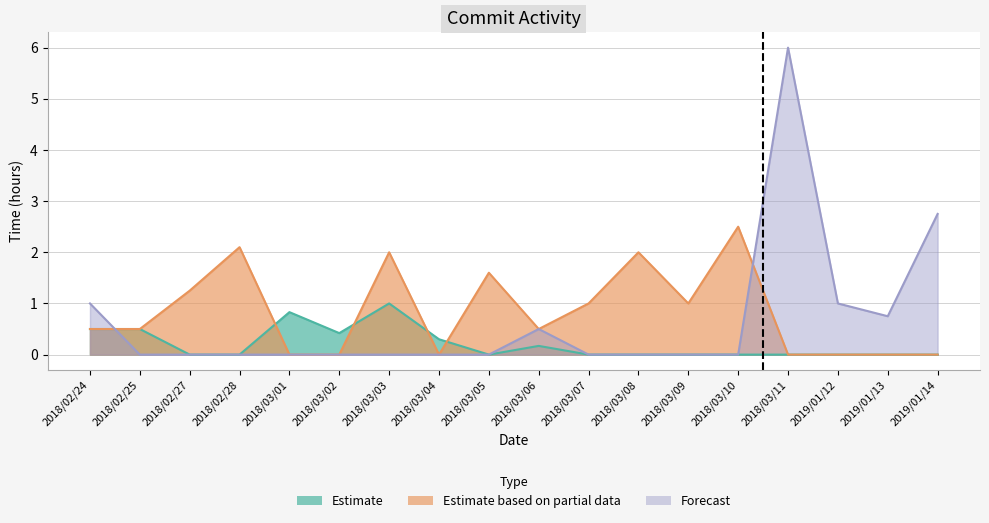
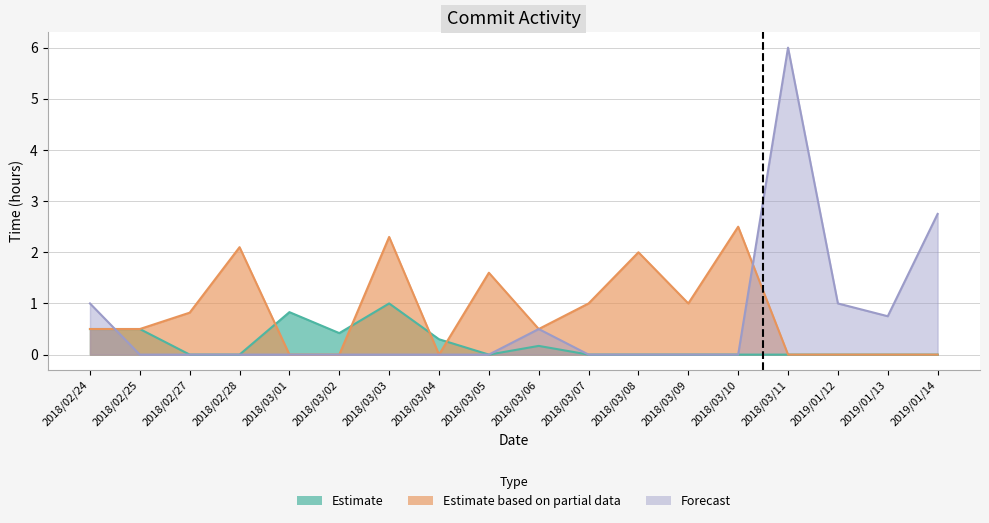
Estimate based on partial data, 2018/02/27: 1.3 -> 0.8
Estimate based on partial data, 2018/03/03: 2.0 -> 2.3
